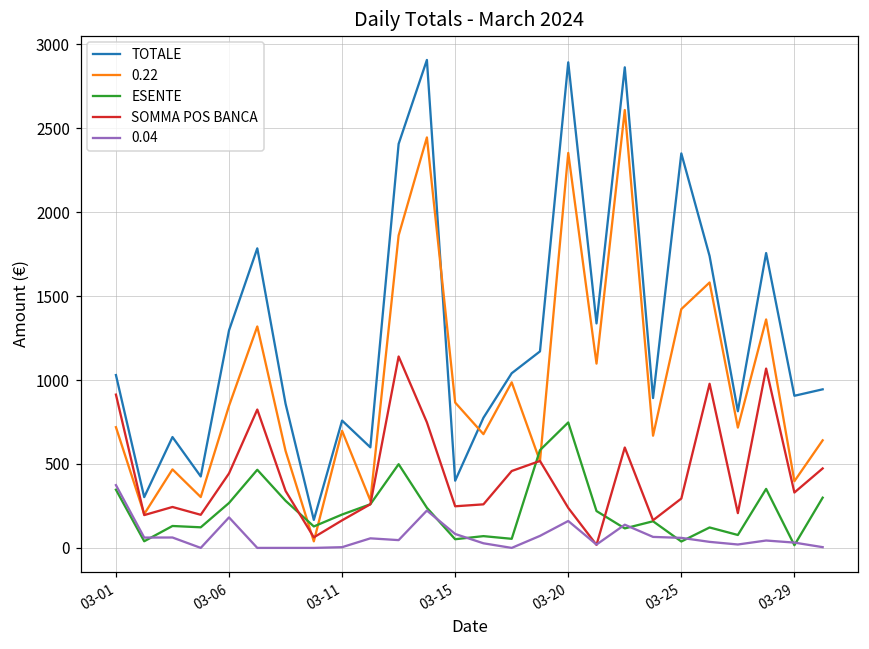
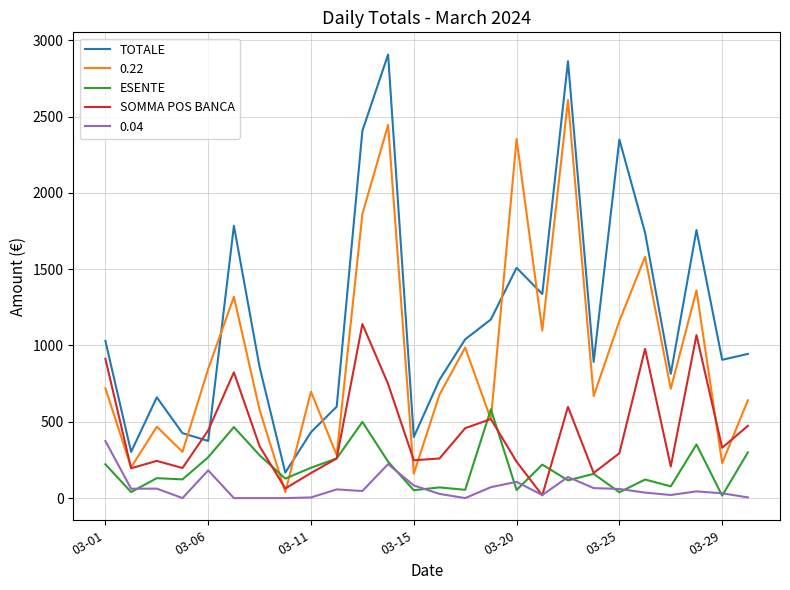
ESENTE, 03-01: 350 -> 220
TOTALE, 03-06: 1300 -> 370
TOTALE, 03-11: 760 -> 430
0.22, 03-15: 870 -> 160
TOTALE, 03-20: 2890 -> 1510
ESENTE, 03-20: 750 -> 50
0.04, 03-20: 160 -> 110
0.22, 03-25: 1420 -> 1160
0.22, 03-29: 400 -> 230
